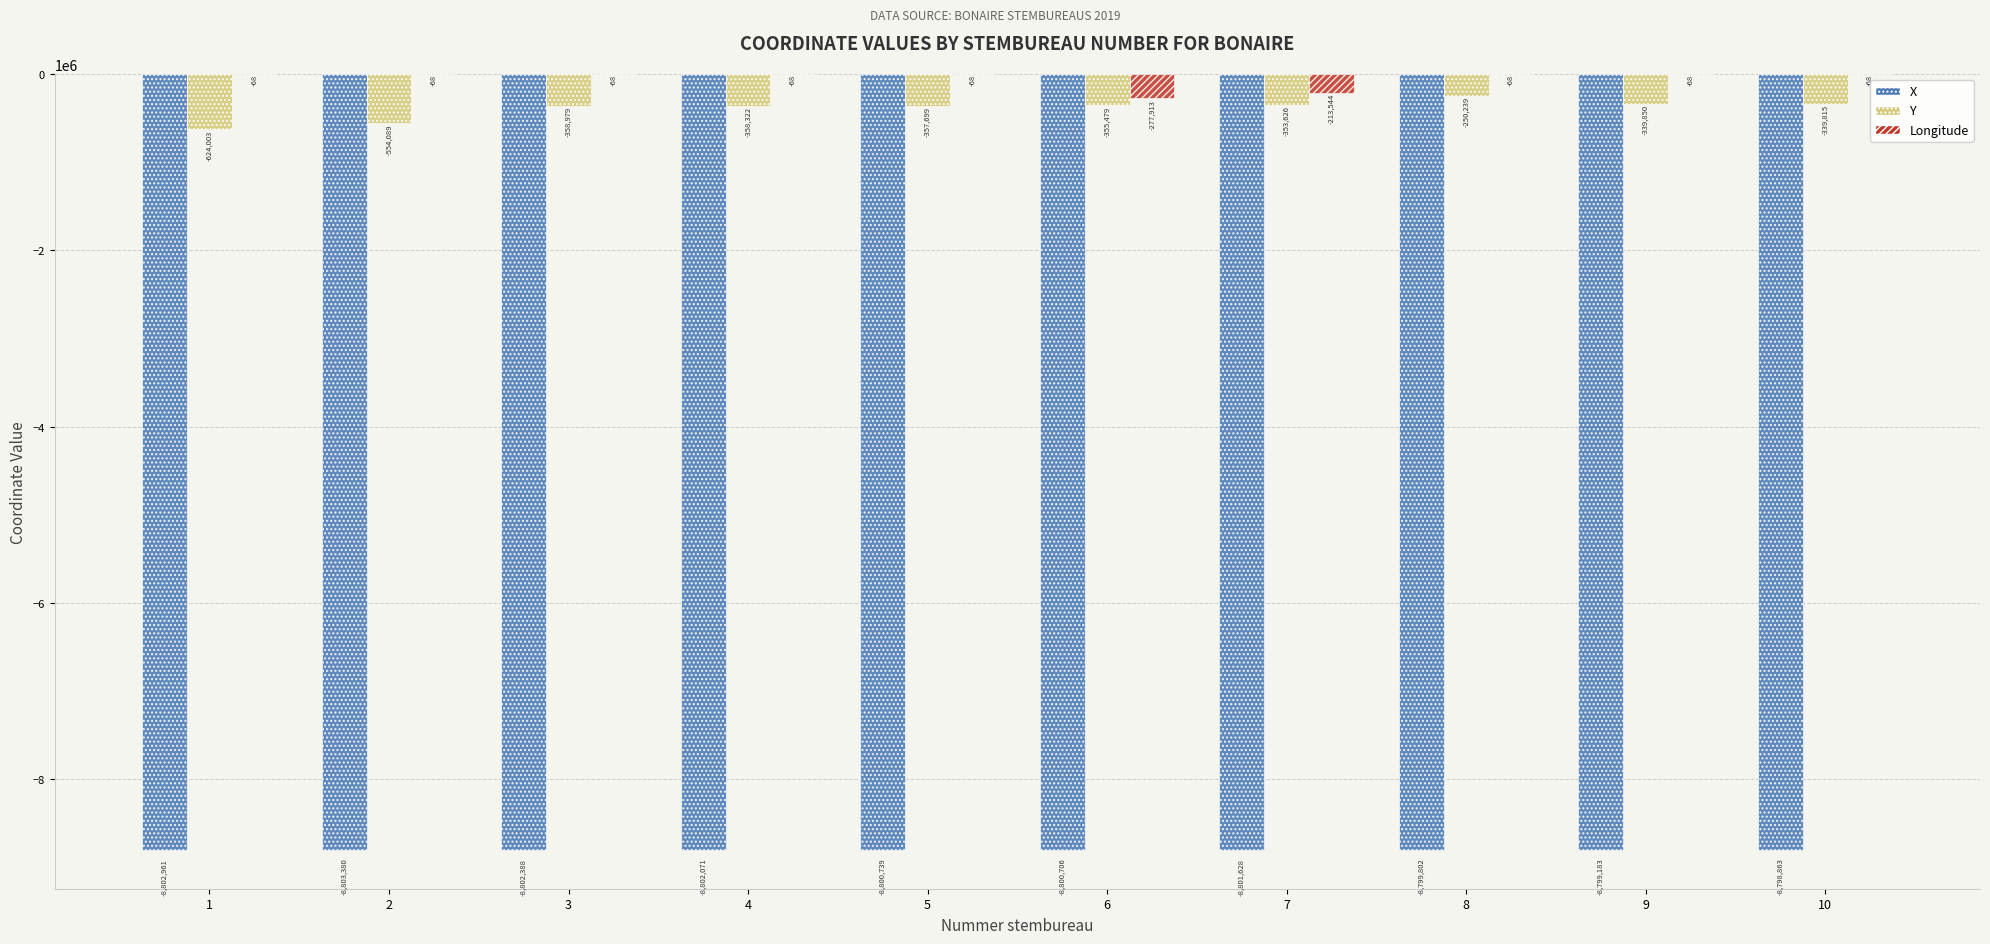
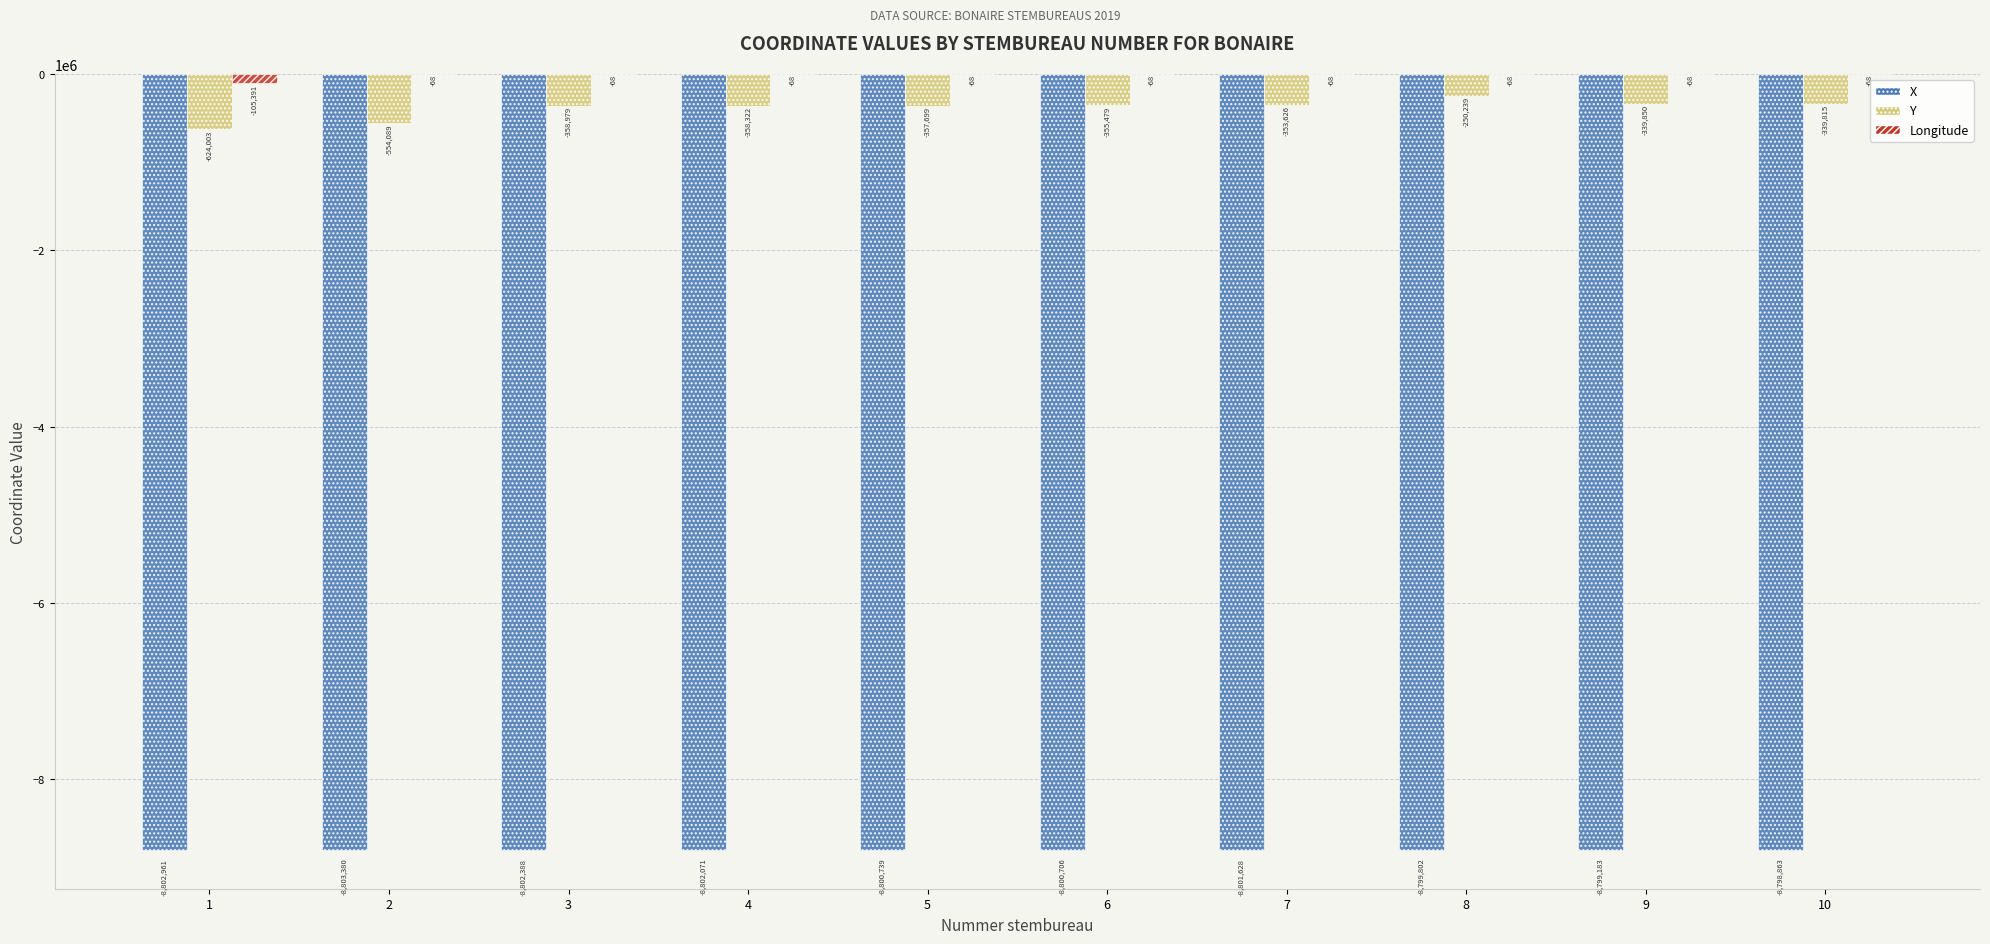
Longitude, 1: -68 -> -105,391
Longitude, 6: -277,913 -> -68
Longitude, 7: -213,544 -> -68
